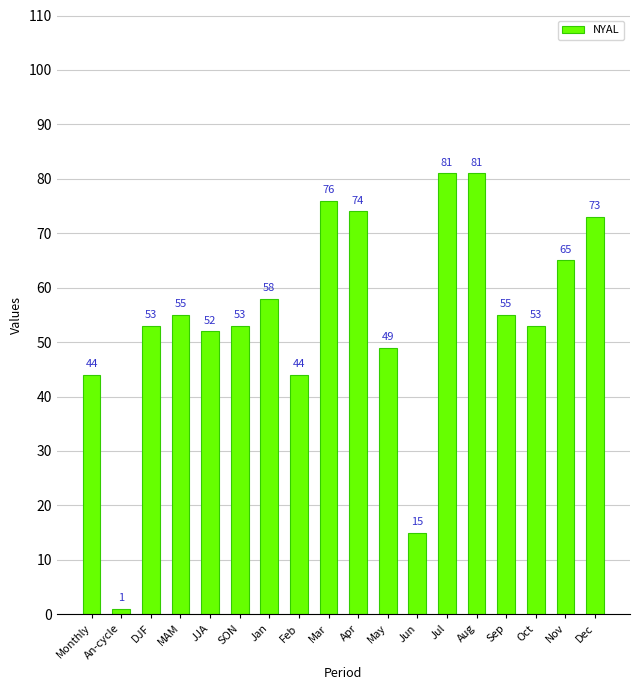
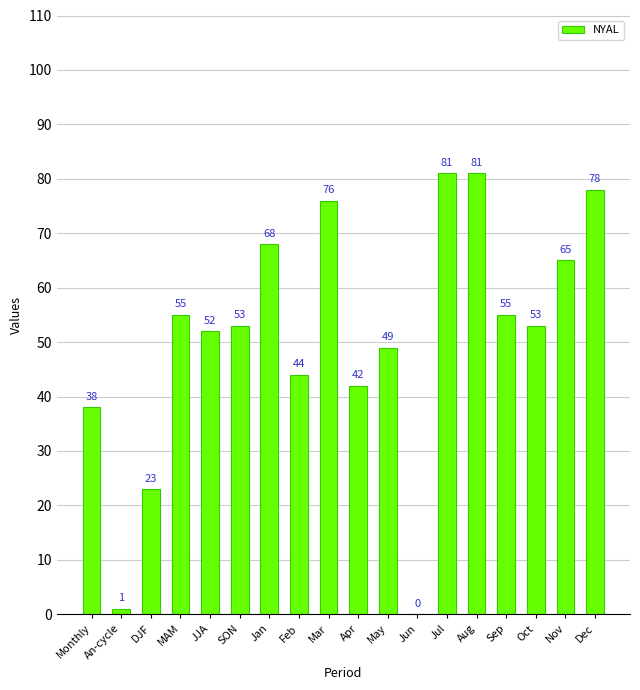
Monthly: 44 -> 38
DJF: 53 -> 23
Jan: 58 -> 68
Apr: 74 -> 42
Jun: 15 -> 0
Dec: 73 -> 78
